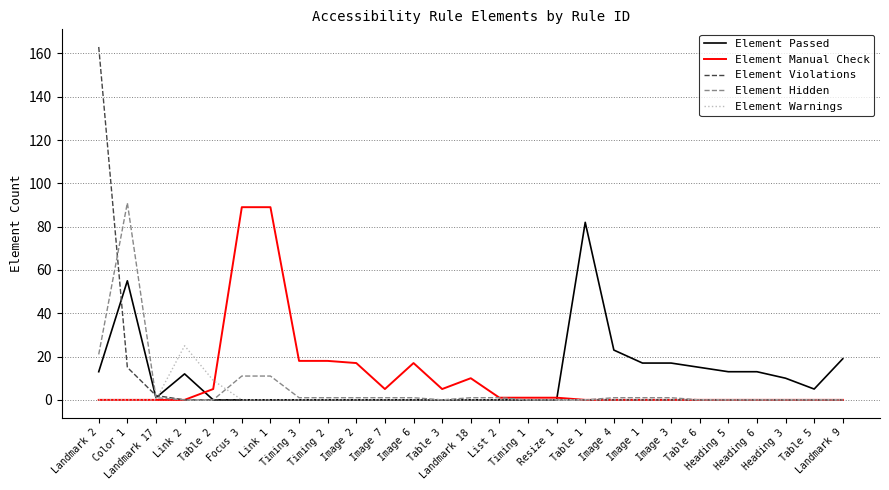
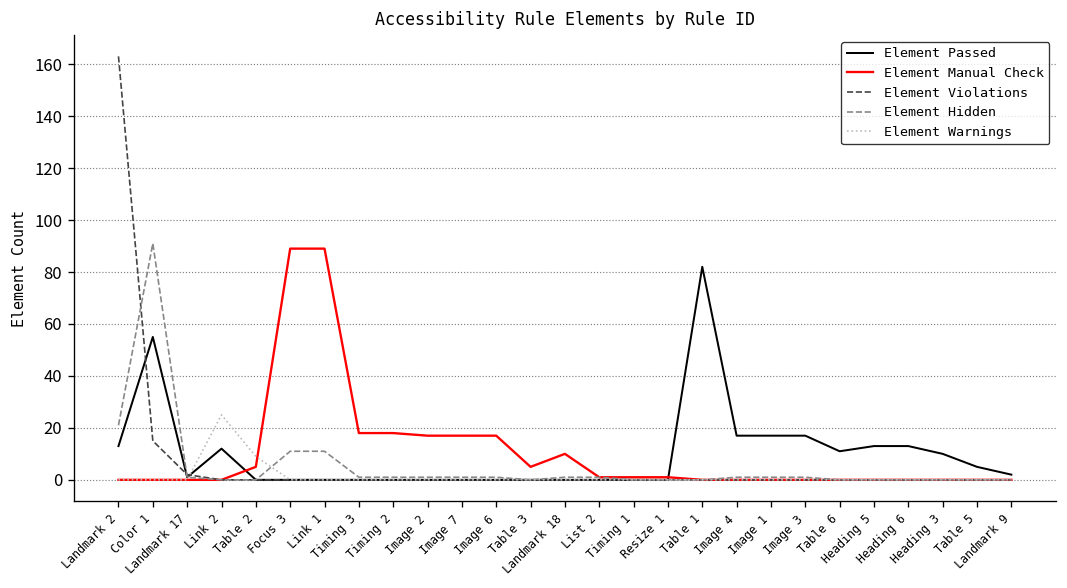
Element Manual Check, Image 7: 5 -> 17
Element Passed, Image 4: 23 -> 17
Element Passed, Table 6: 15 -> 11
Element Passed, Landmark 9: 19 -> 2
